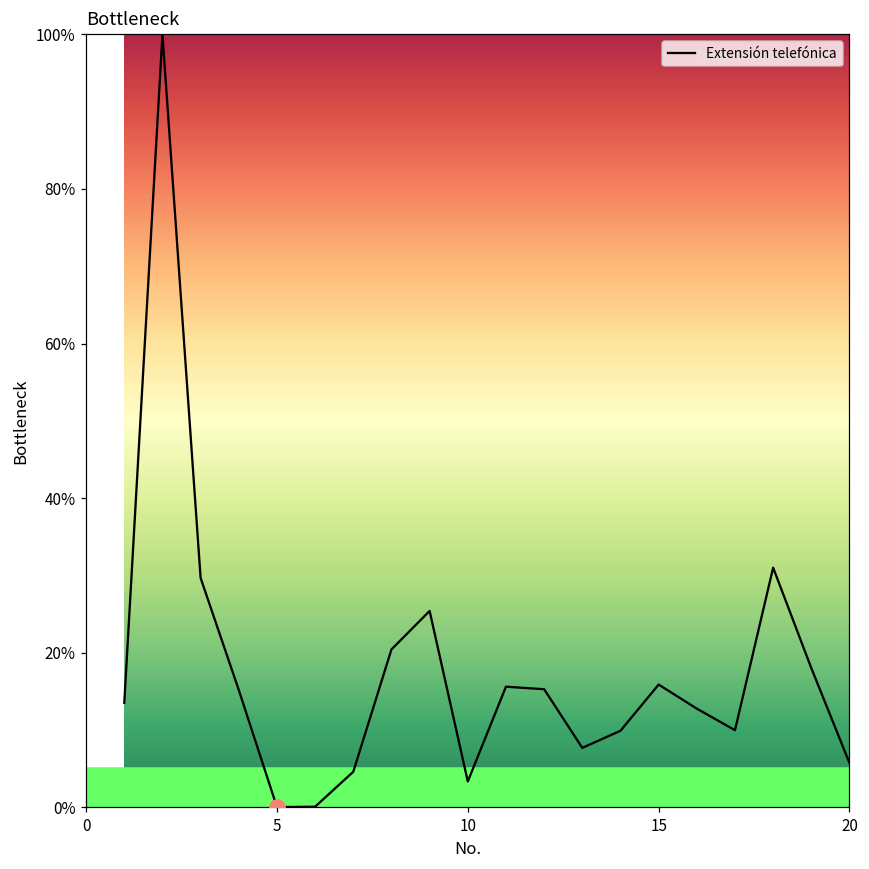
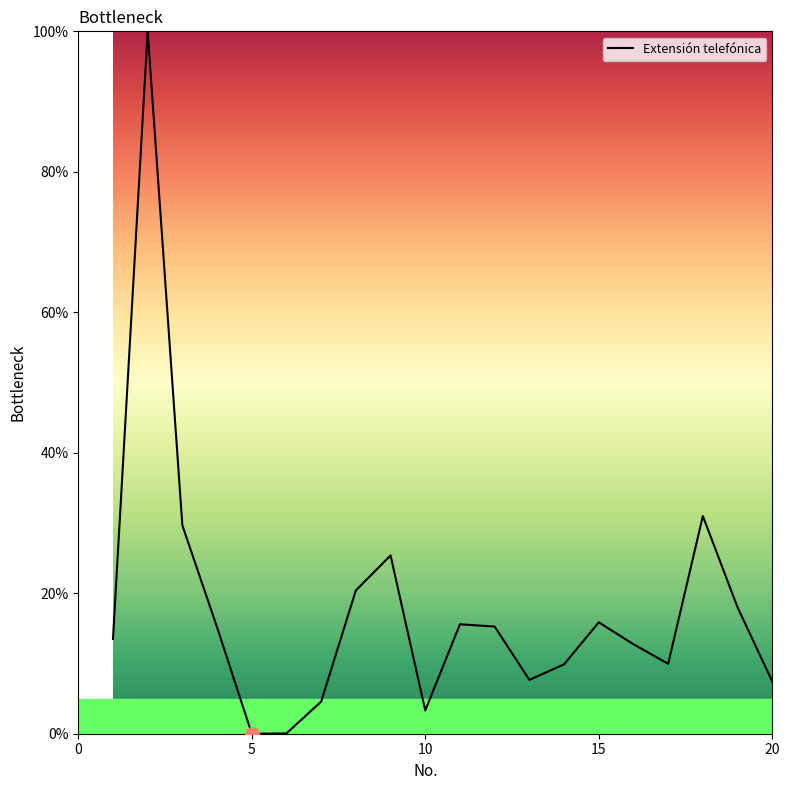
Extensión telefónica, 20: 6% -> 7%
